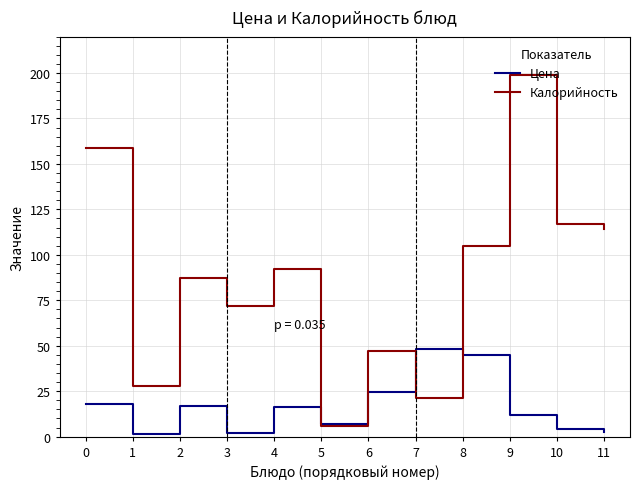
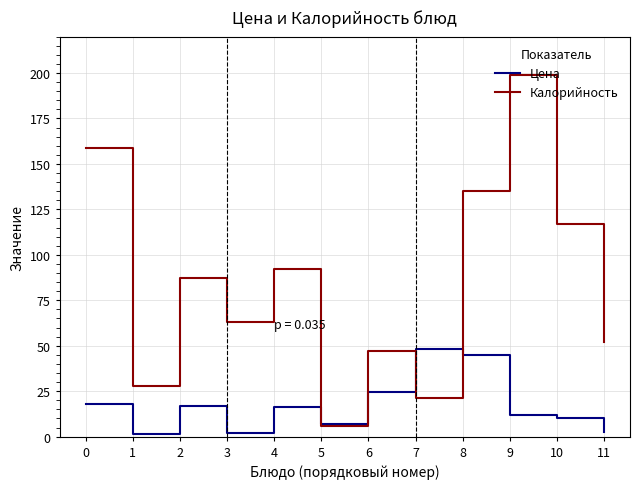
Калорийность, 3: 72 -> 63
Калорийность, 8: 105 -> 135
Цена, 10: 4 -> 10
Калорийность, 11: 114 -> 52
